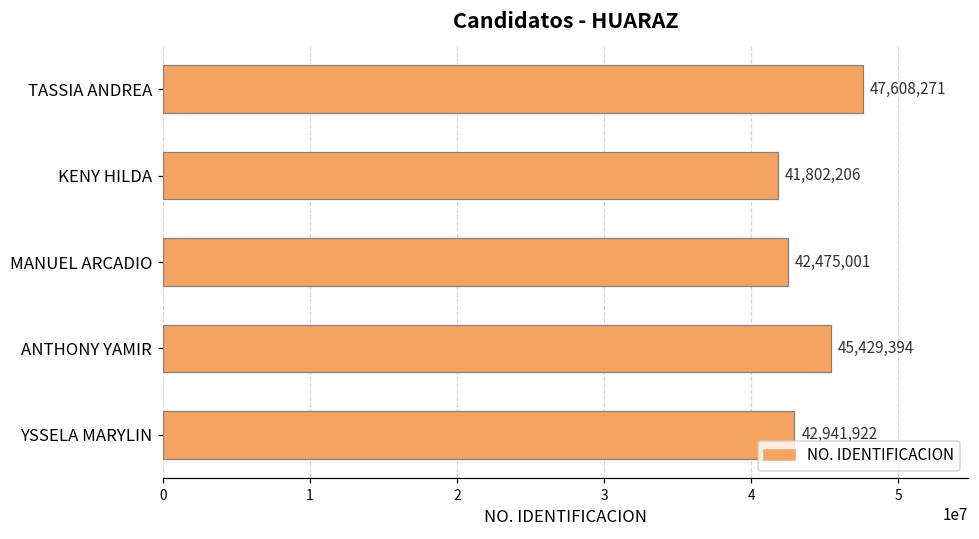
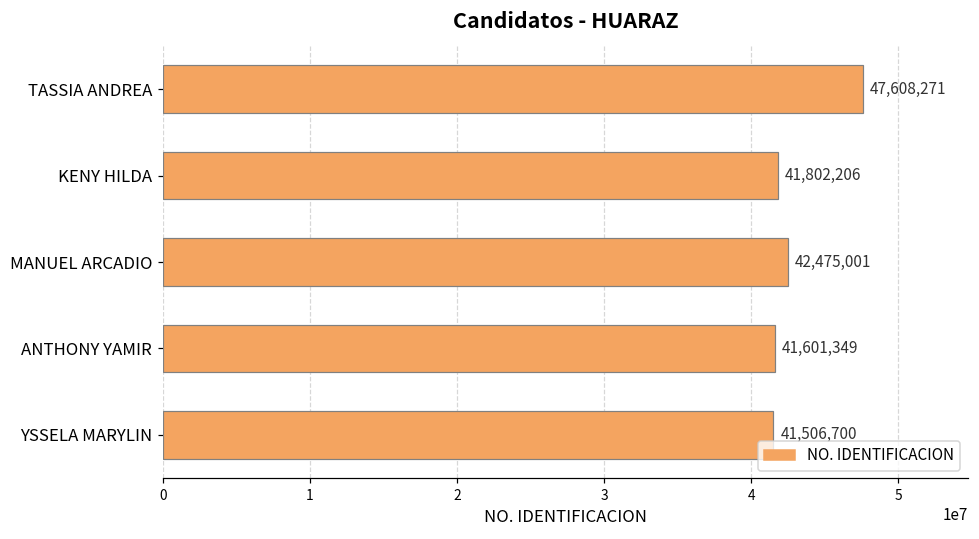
ANTHONY YAMIR: 45,429,394 -> 41,601,349
YSSELA MARYLIN: 42,941,922 -> 41,506,700
